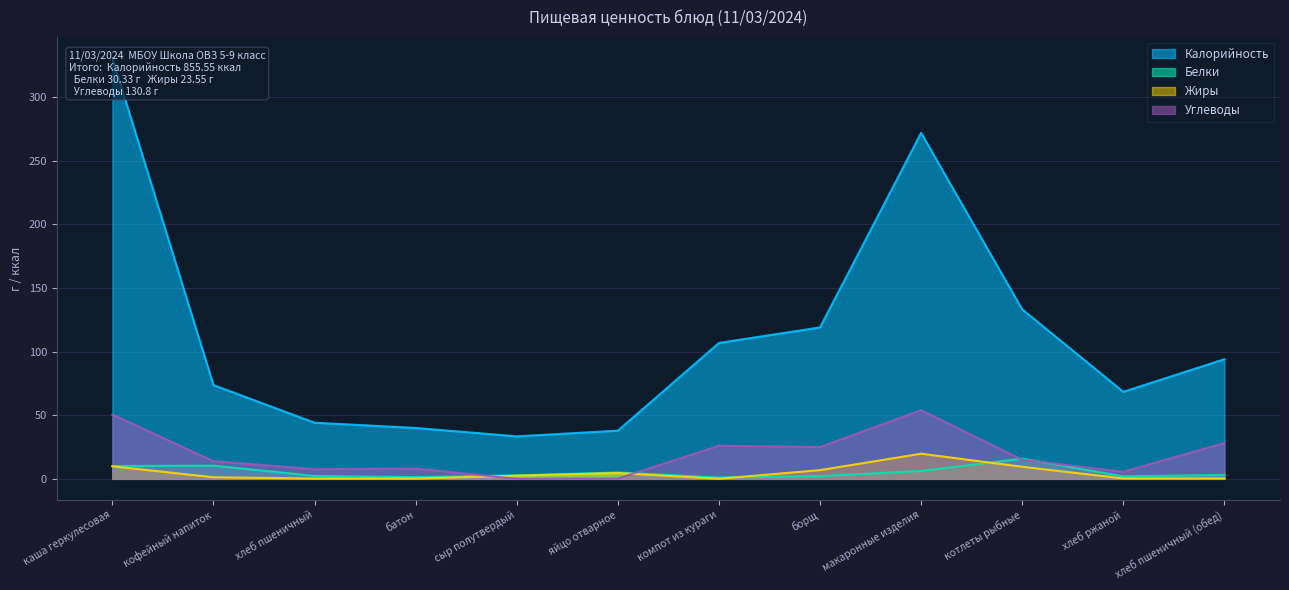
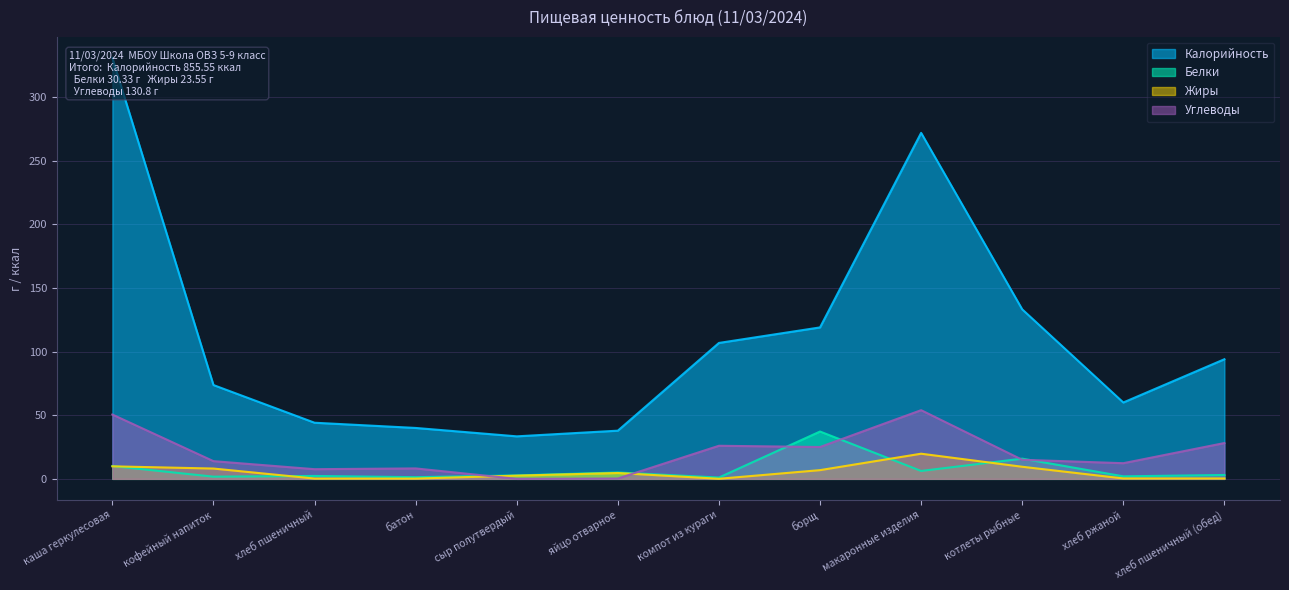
Белки, кофейный напиток: 10 -> 2
Жиры, кофейный напиток: 1 -> 8
Белки, борщ: 2 -> 37
Калорийность, хлеб ржаной: 68 -> 60
Углеводы, хлеб ржаной: 6 -> 12
